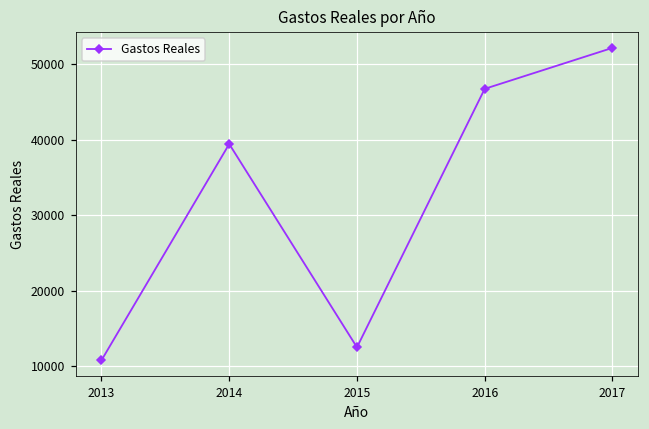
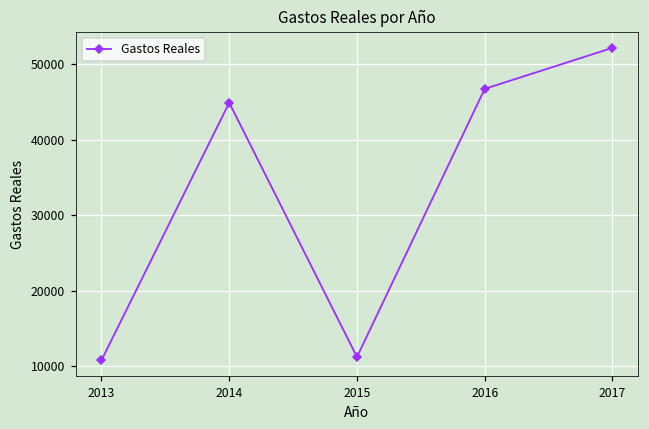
2014: 39000 -> 45000
2015: 13000 -> 11000
